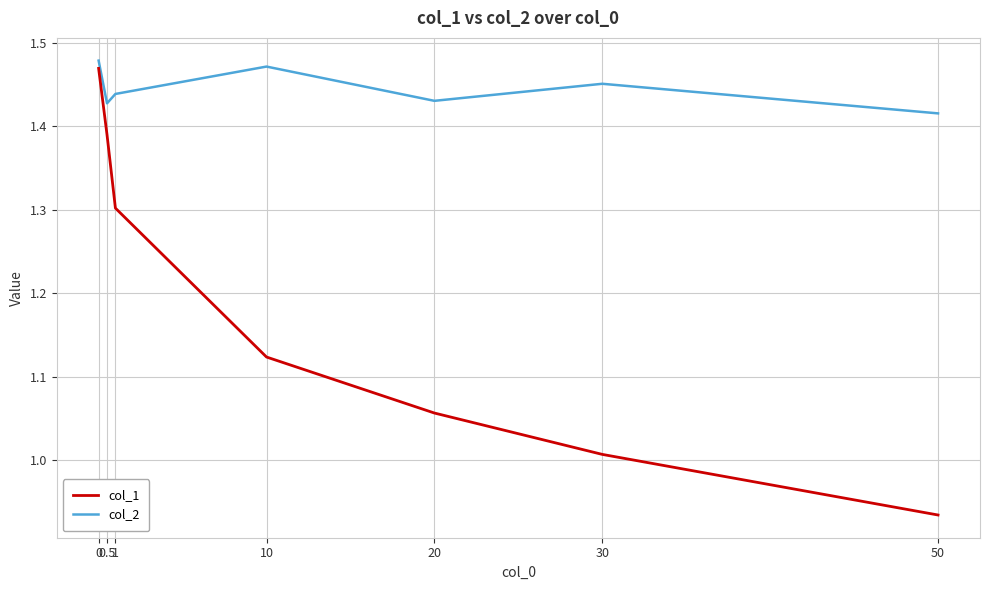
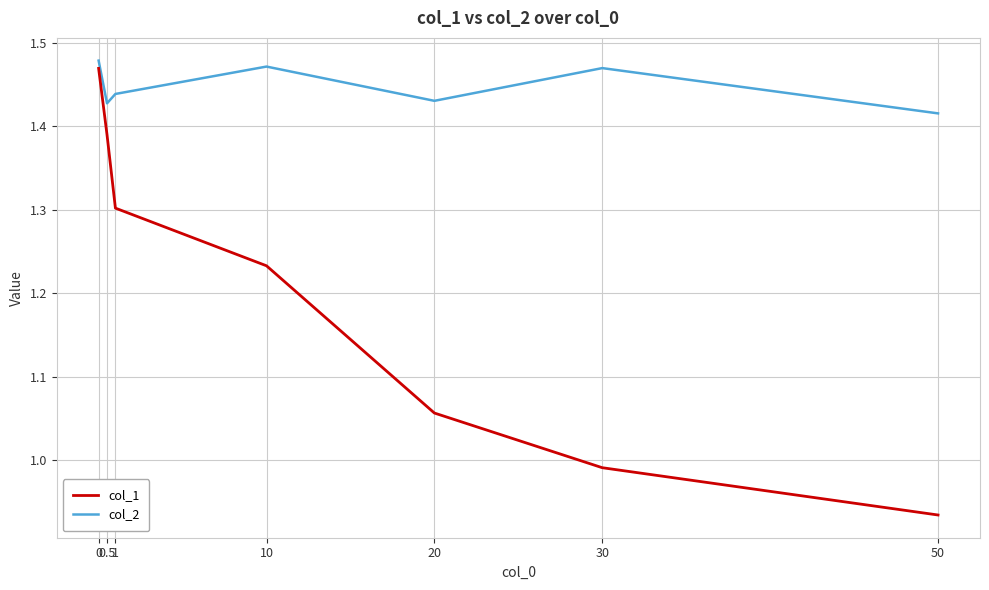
col_1, 10: 1.12 -> 1.23
col_1, 30: 1.01 -> 0.99
col_2, 30: 1.45 -> 1.47
